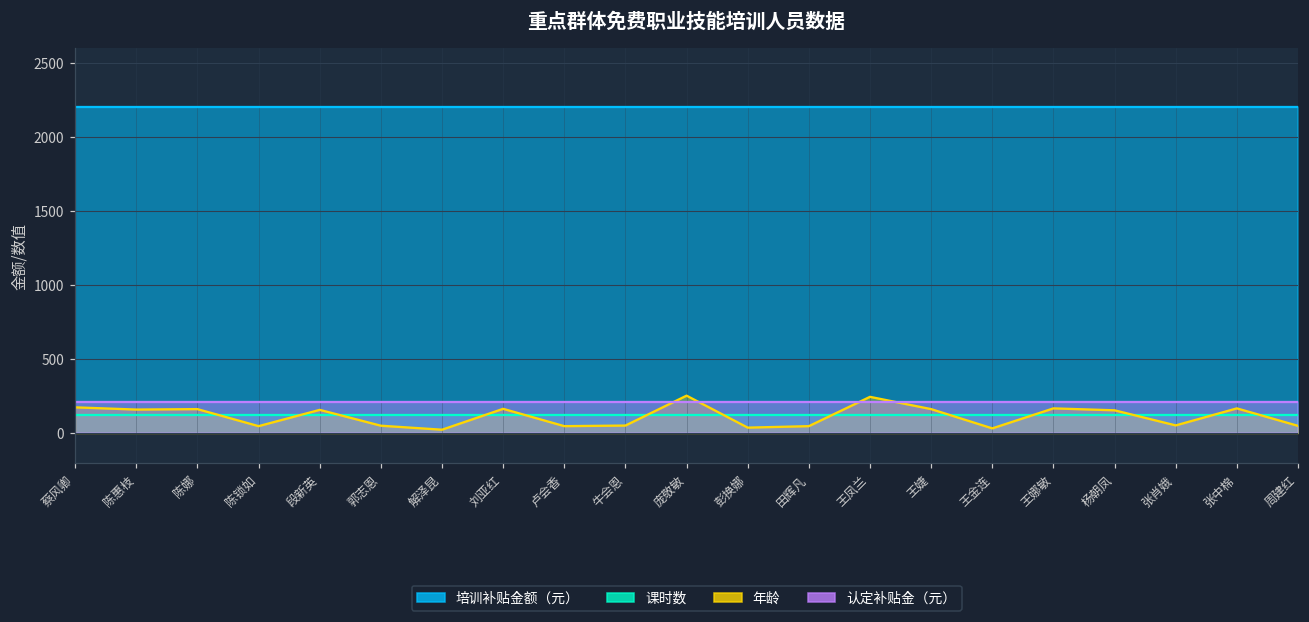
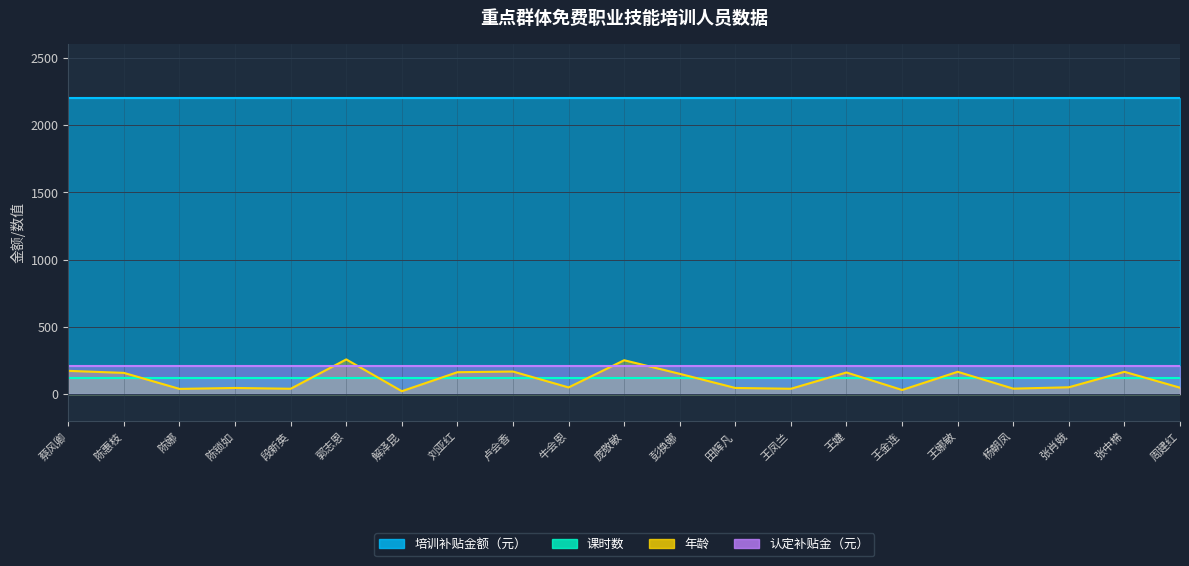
年龄, 陈娜: 160 -> 40
年龄, 段新英: 160 -> 40
年龄, 郭志恩: 50 -> 260
年龄, 卢会香: 50 -> 170
年龄, 彭换娜: 40 -> 150
年龄, 王凤兰: 250 -> 40
年龄, 杨朝凤: 150 -> 40
